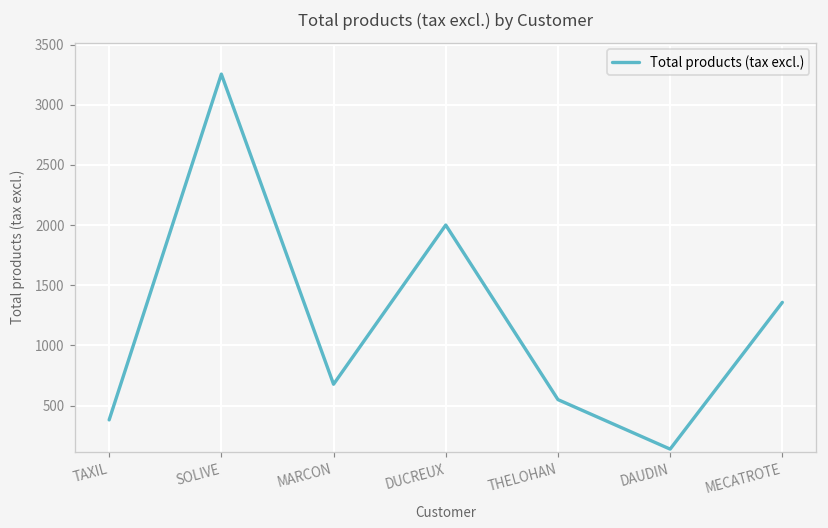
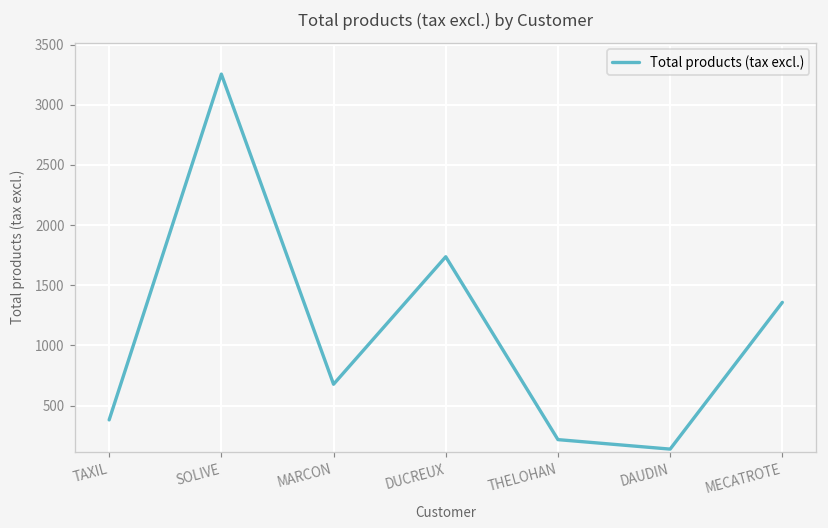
DUCREUX: 2000 -> 1740
THELOHAN: 550 -> 220
